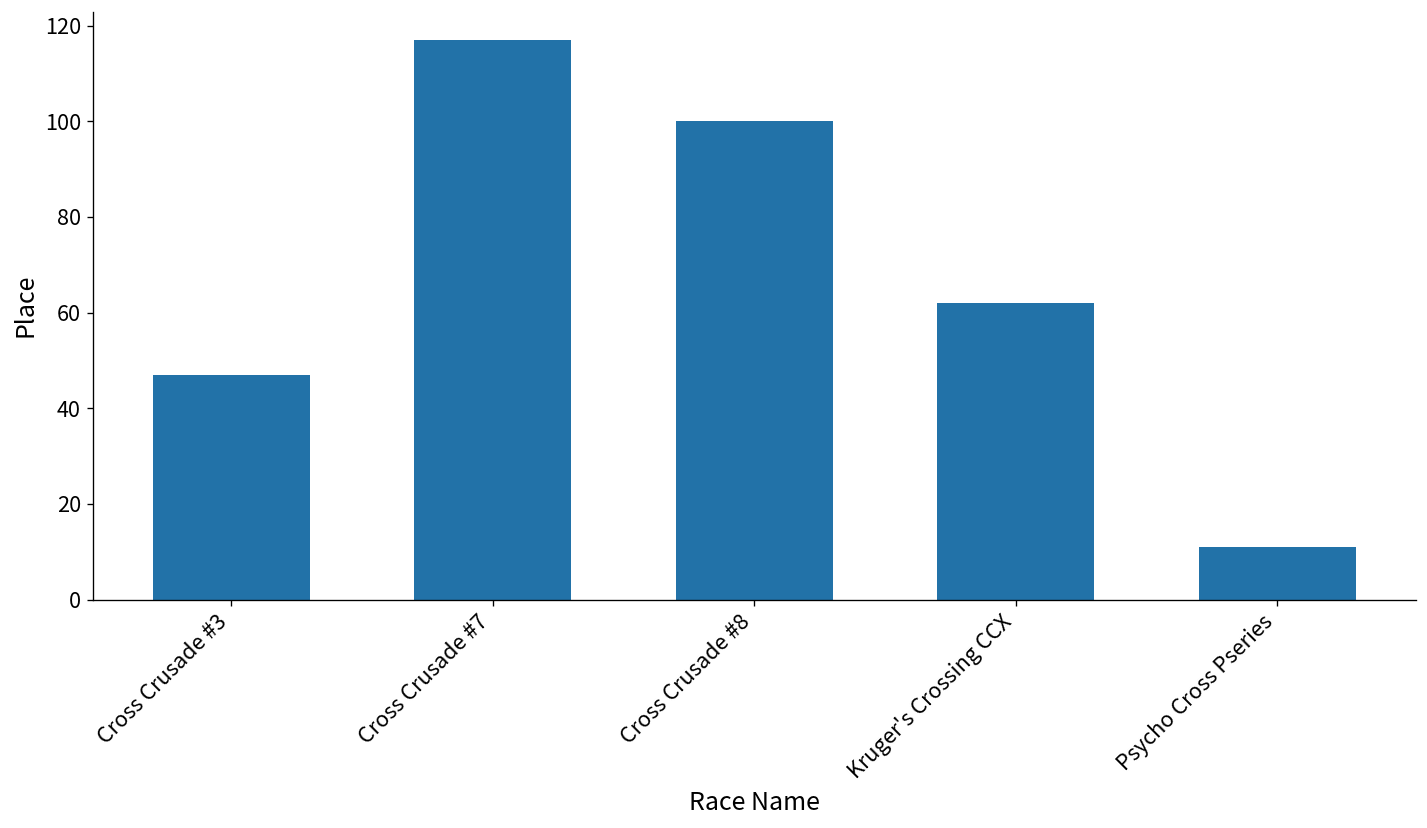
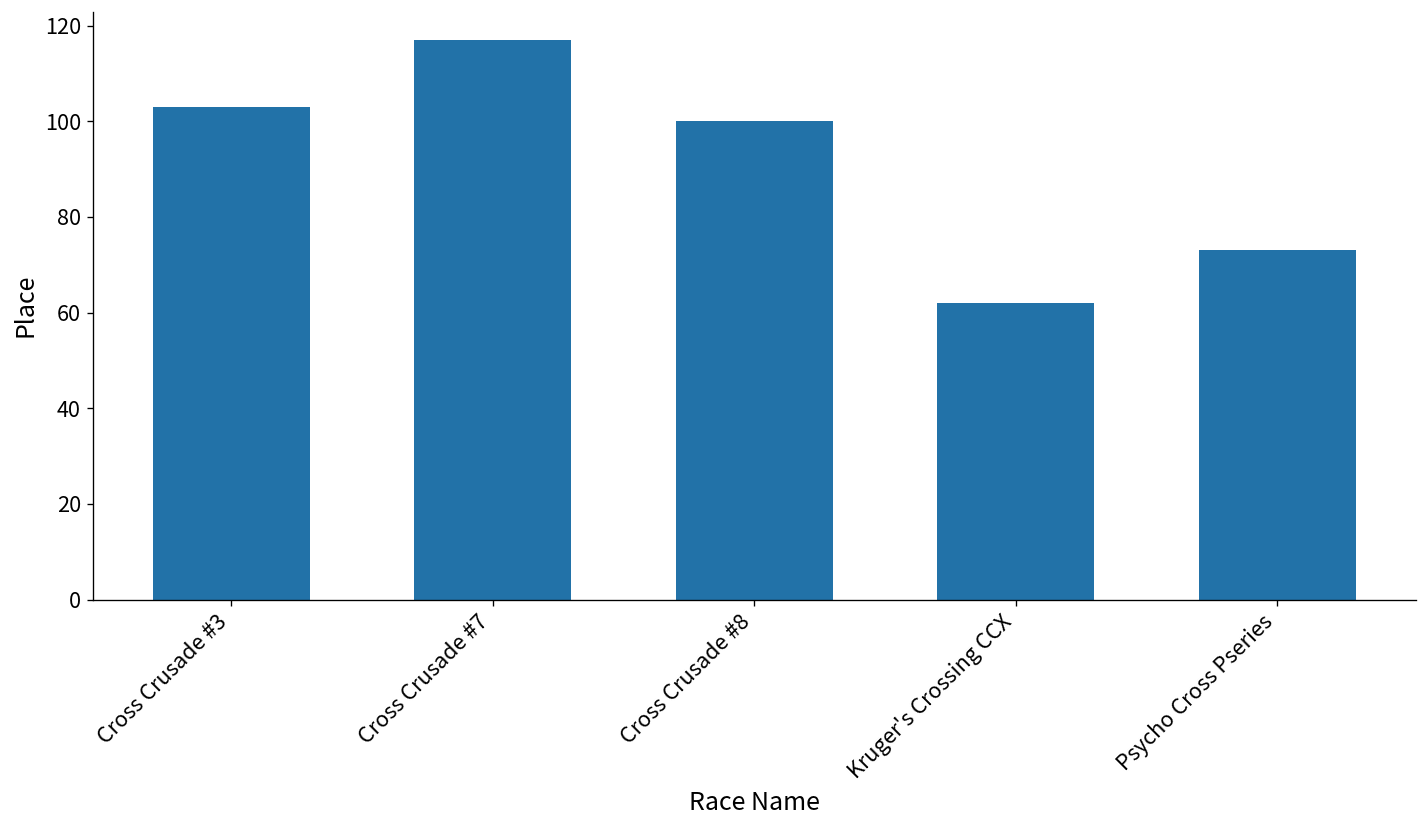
Cross Crusade #3: 47 -> 103
Psycho Cross Pseries: 11 -> 73
